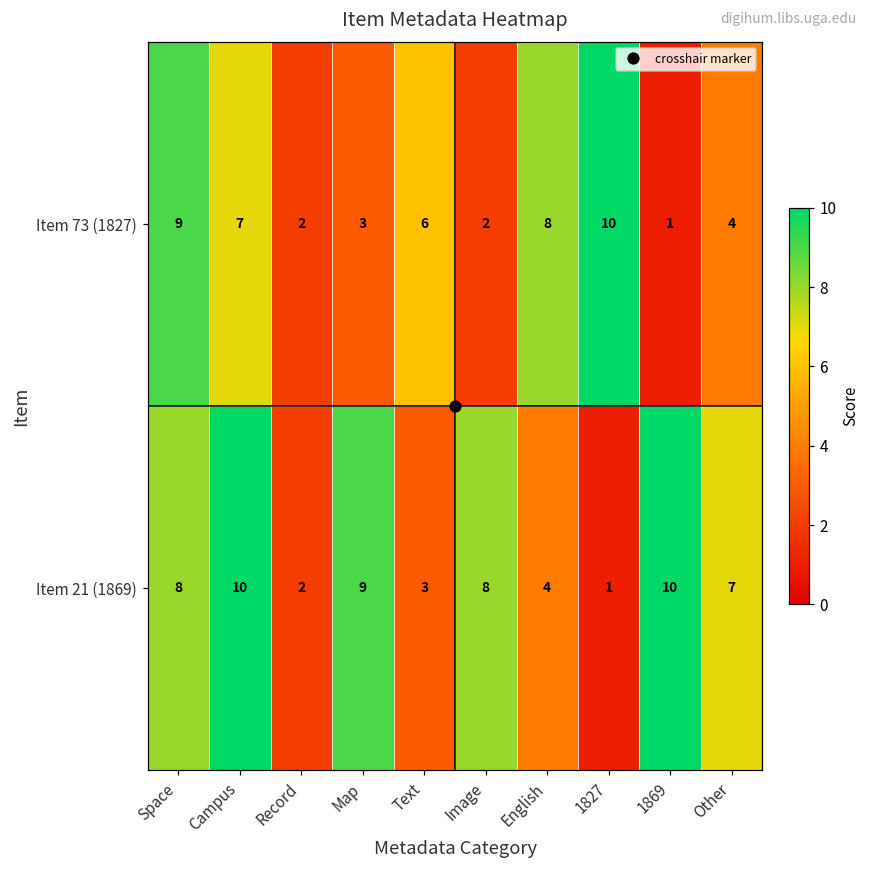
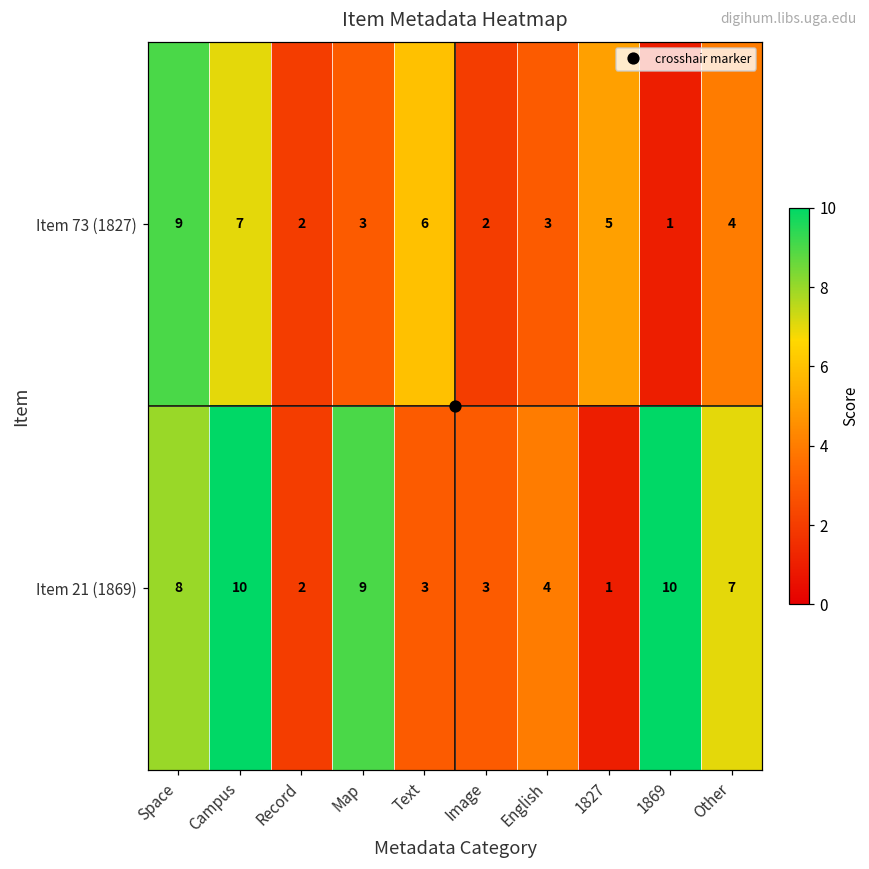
Item 73 (1827), English: 8 -> 3
Item 73 (1827), 1827: 10 -> 5
Item 21 (1869), Image: 8 -> 3
